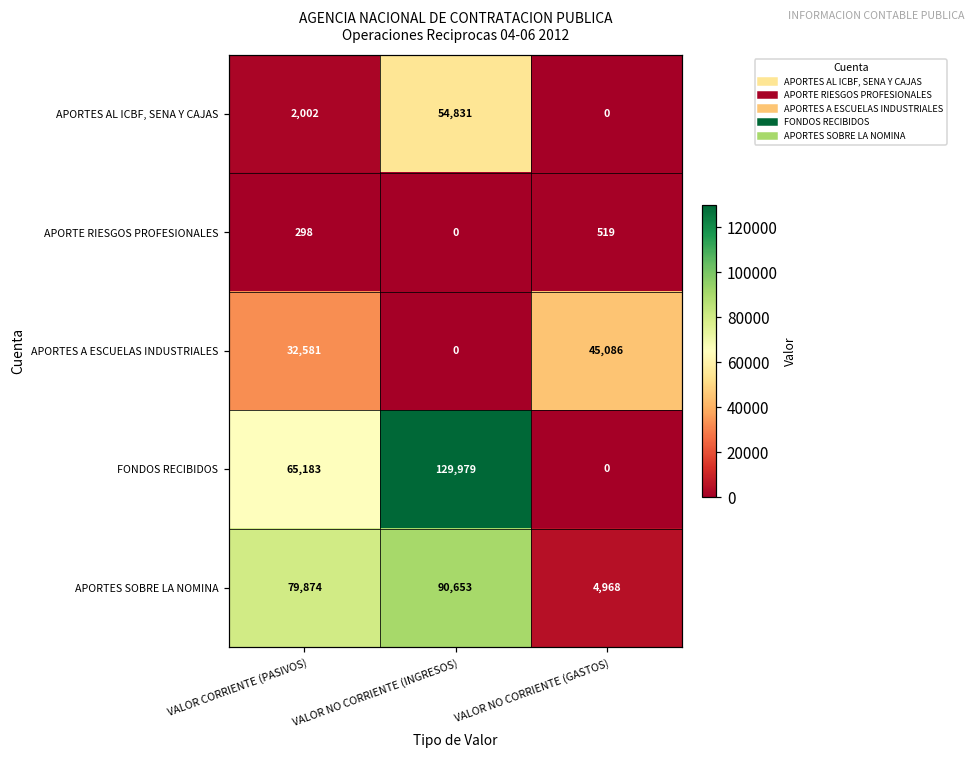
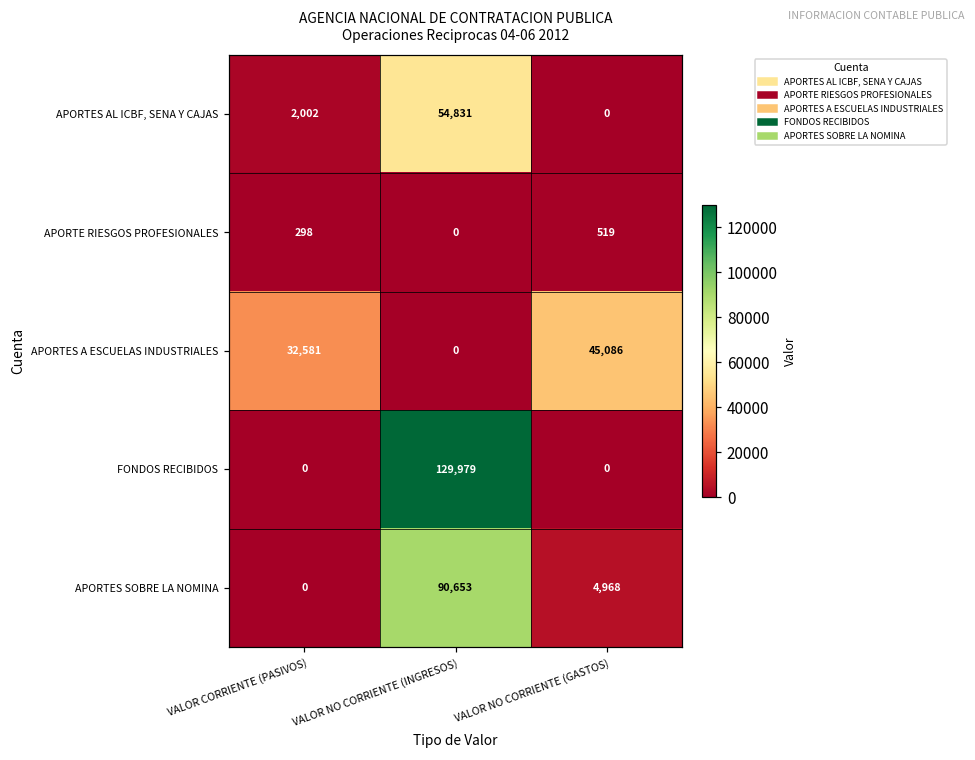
FONDOS RECIBIDOS, VALOR CORRIENTE (PASIVOS): 65,183 -> 0
APORTES SOBRE LA NOMINA, VALOR CORRIENTE (PASIVOS): 79,874 -> 0
